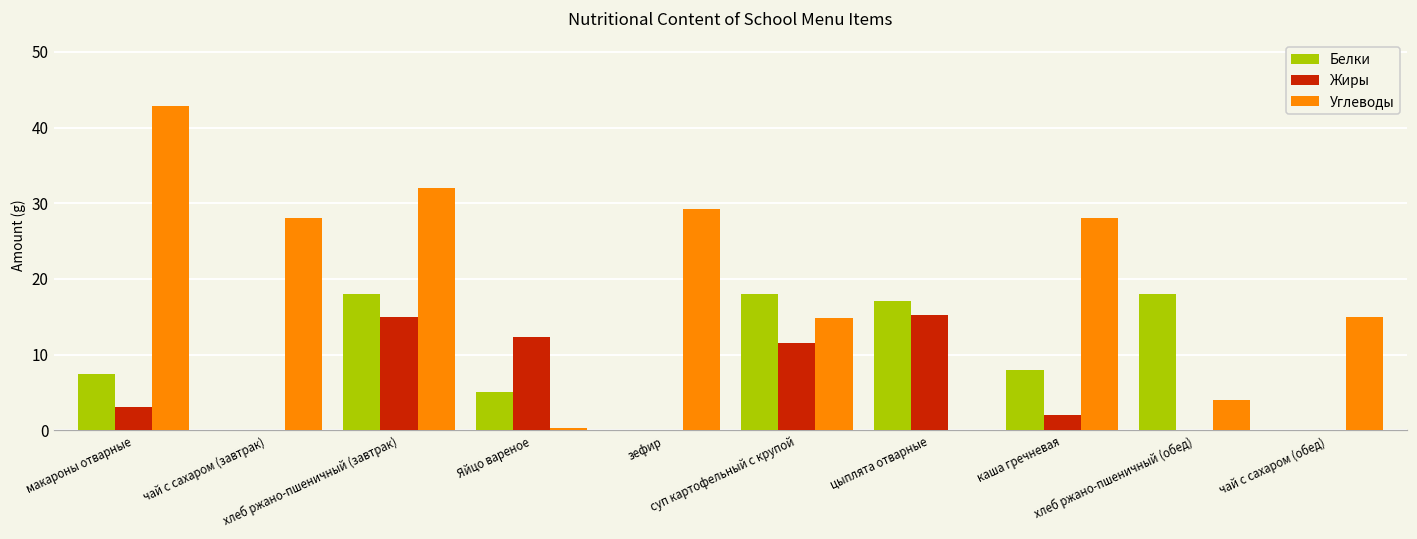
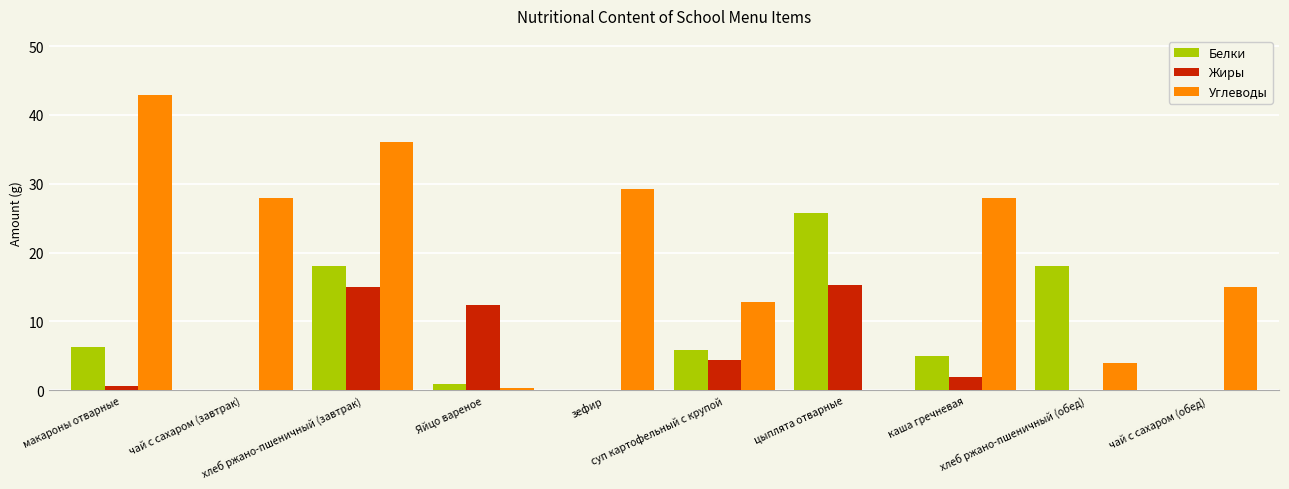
Белки, макароны отварные: 8 -> 6
Жиры, макароны отварные: 3 -> 1
Углеводы, хлеб ржано-пшеничный (завтрак): 32 -> 36
Белки, Яйцо вареное: 5 -> 1
Белки, суп картофельный с крупой: 18 -> 6
Жиры, суп картофельный с крупой: 12 -> 4
Углеводы, суп картофельный с крупой: 15 -> 13
Белки, цыплята отварные: 17 -> 26
Белки, каша гречневая: 8 -> 5
